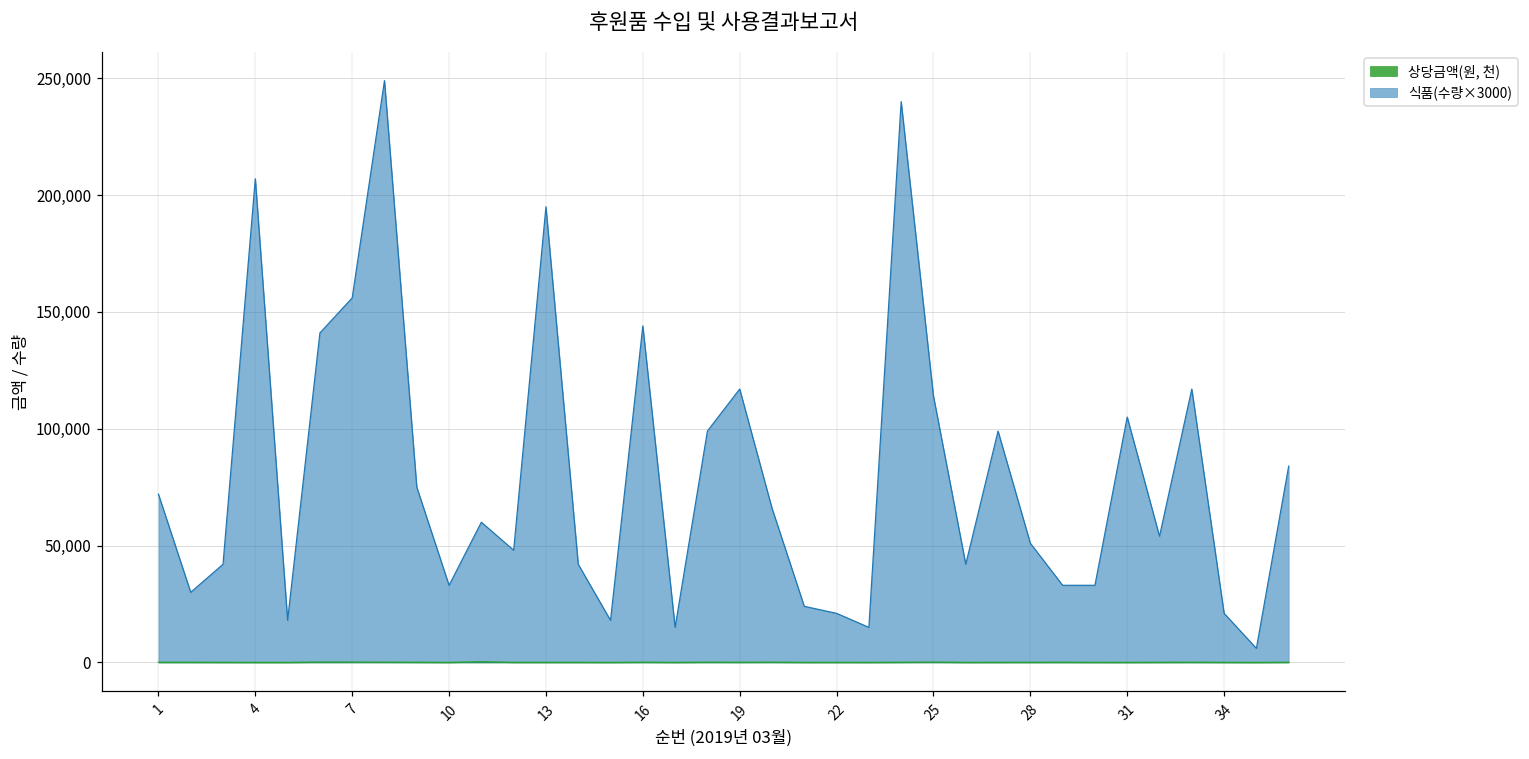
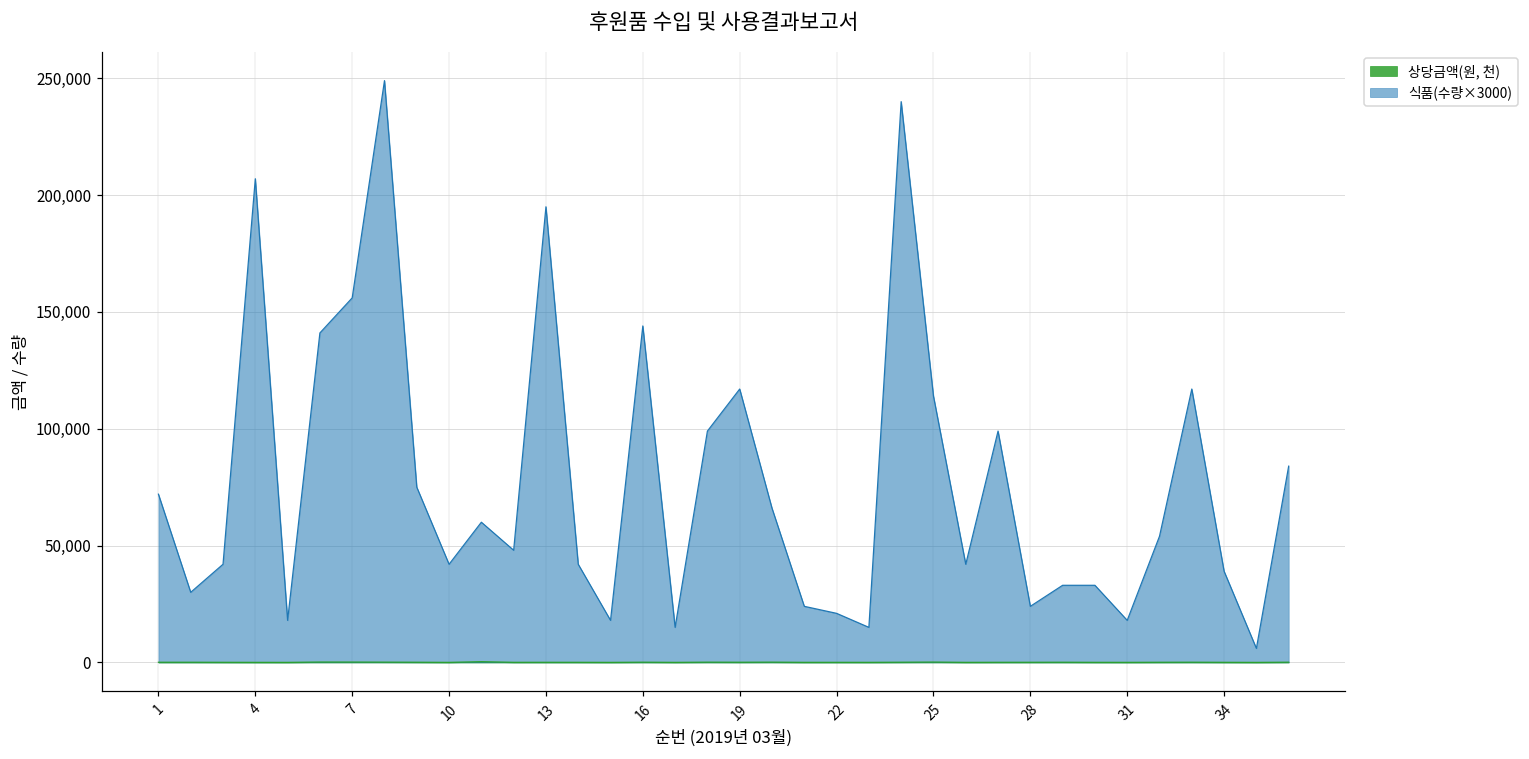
식품(수량×3000), 10: 33,000 -> 42,000
식품(수량×3000), 28: 51,000 -> 24,000
식품(수량×3000), 31: 105,000 -> 18,000
식품(수량×3000), 34: 21,000 -> 39,000
